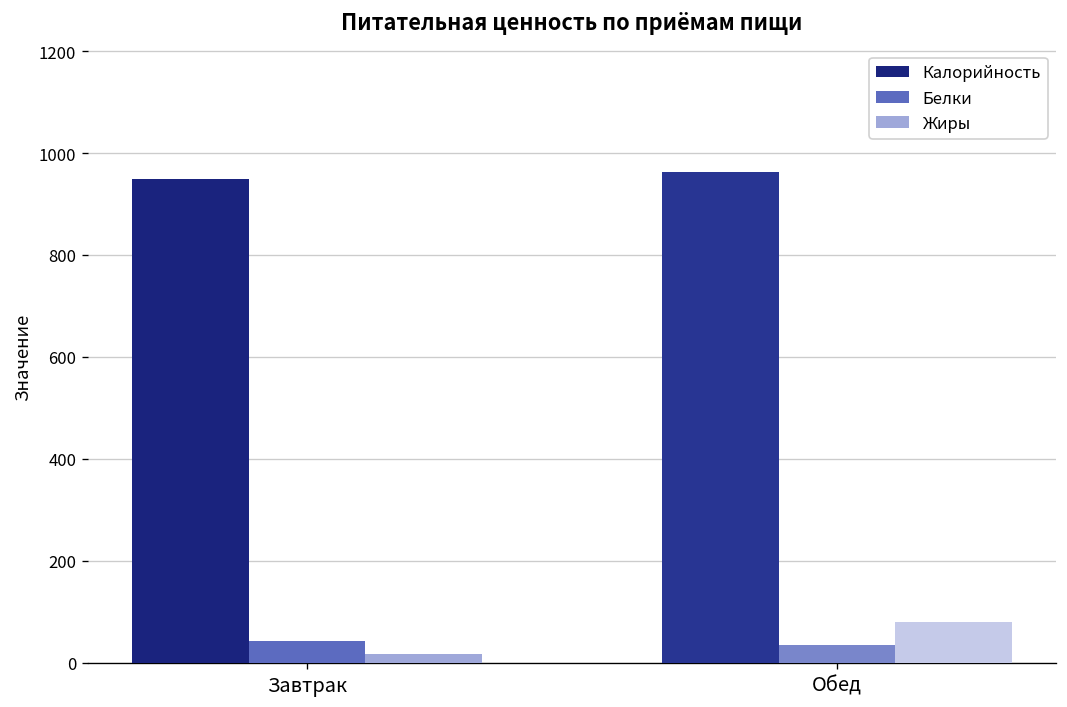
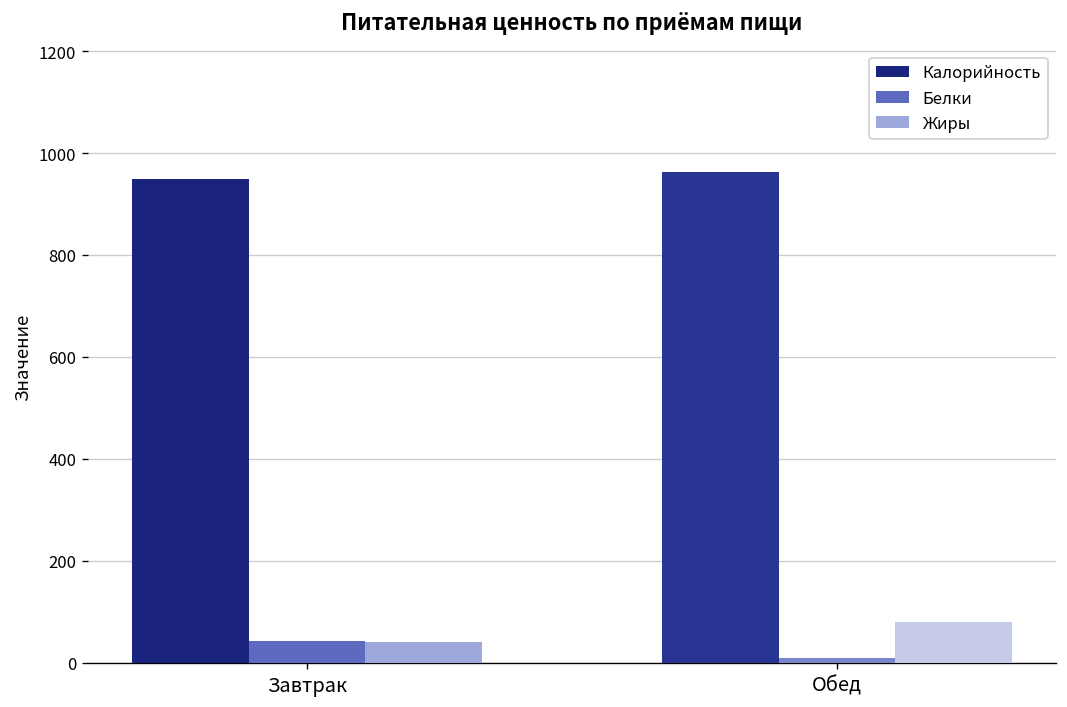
Жиры, Завтрак: 20 -> 40
Белки, Обед: 40 -> 10
